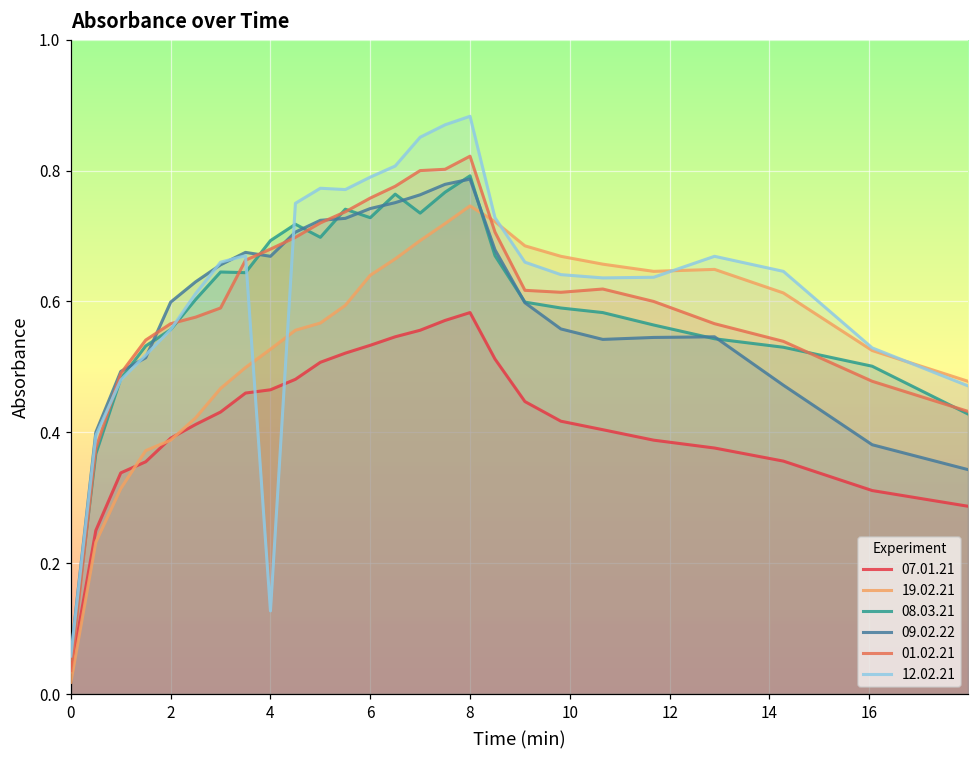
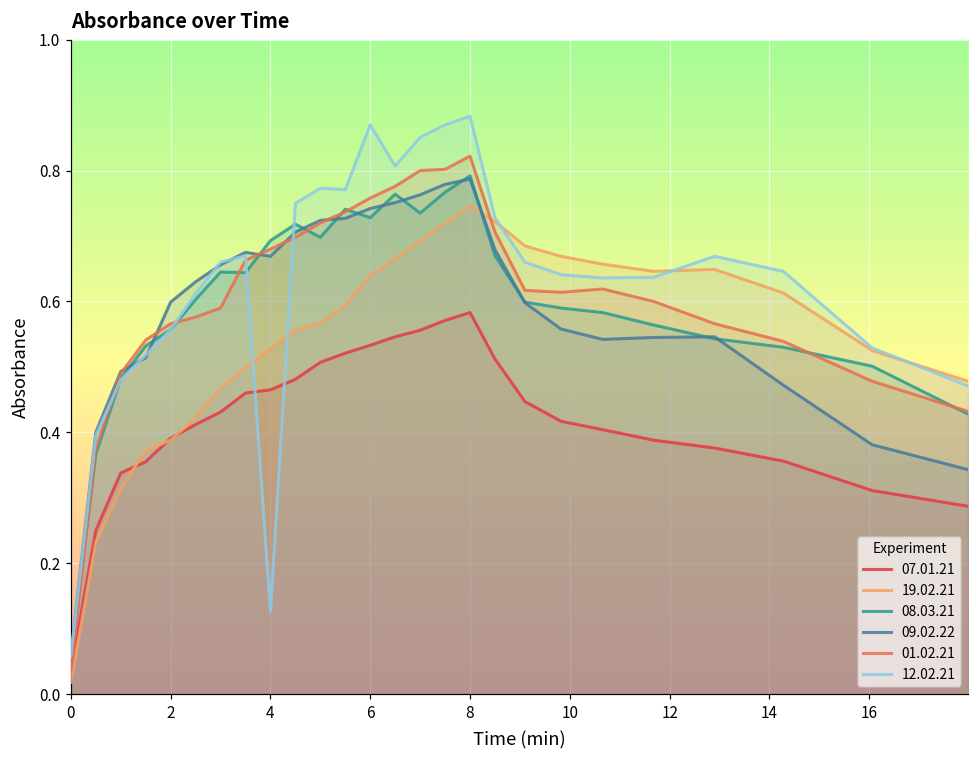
12.02.21, 6: 0.79 -> 0.87
